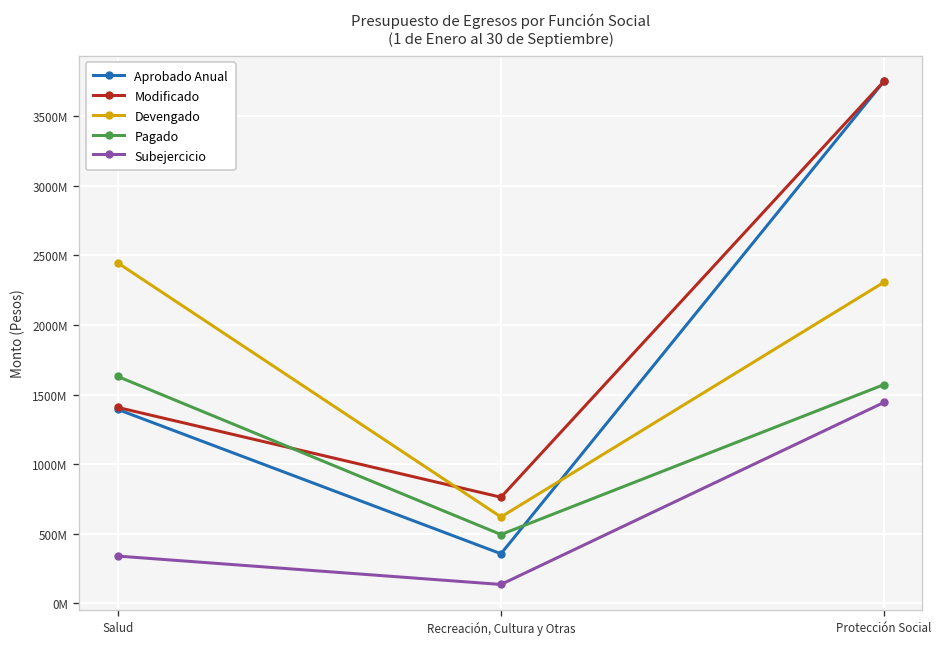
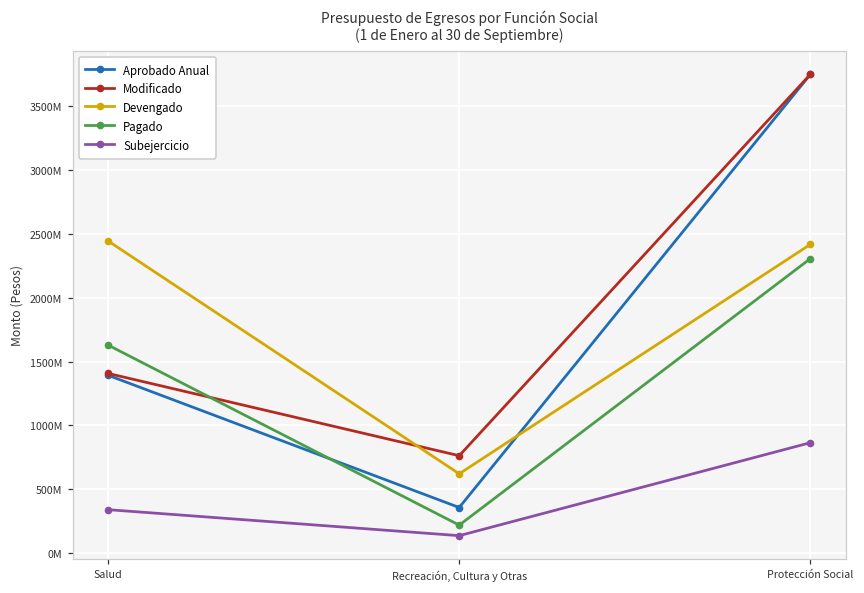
Pagado, Recreación, Cultura y Otras: 490000000 -> 220000000
Devengado, Protección Social: 2310000000 -> 2420000000
Pagado, Protección Social: 1570000000 -> 2310000000
Subejercicio, Protección Social: 1440000000 -> 860000000
